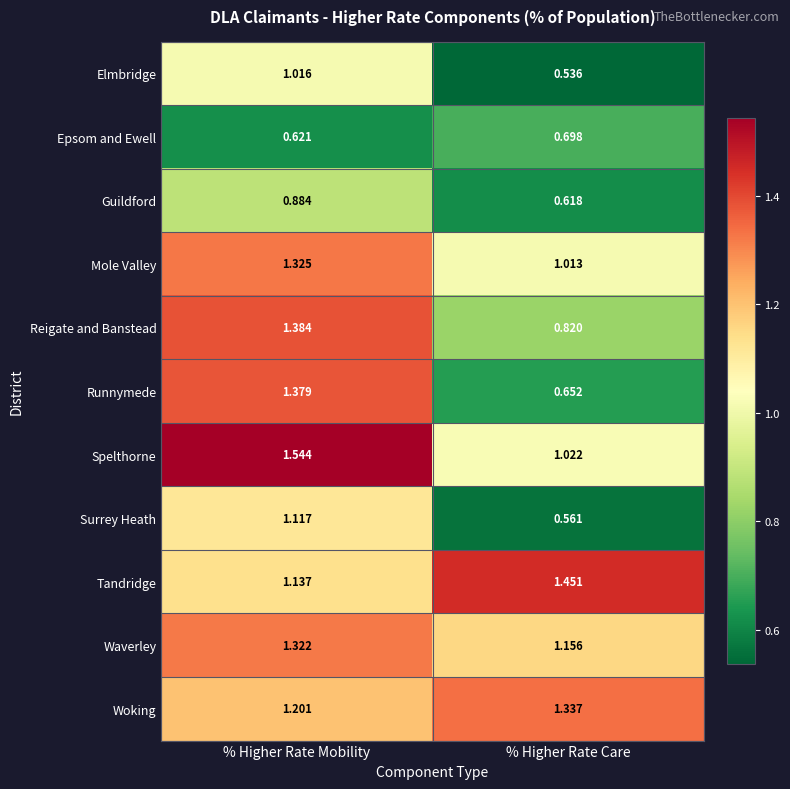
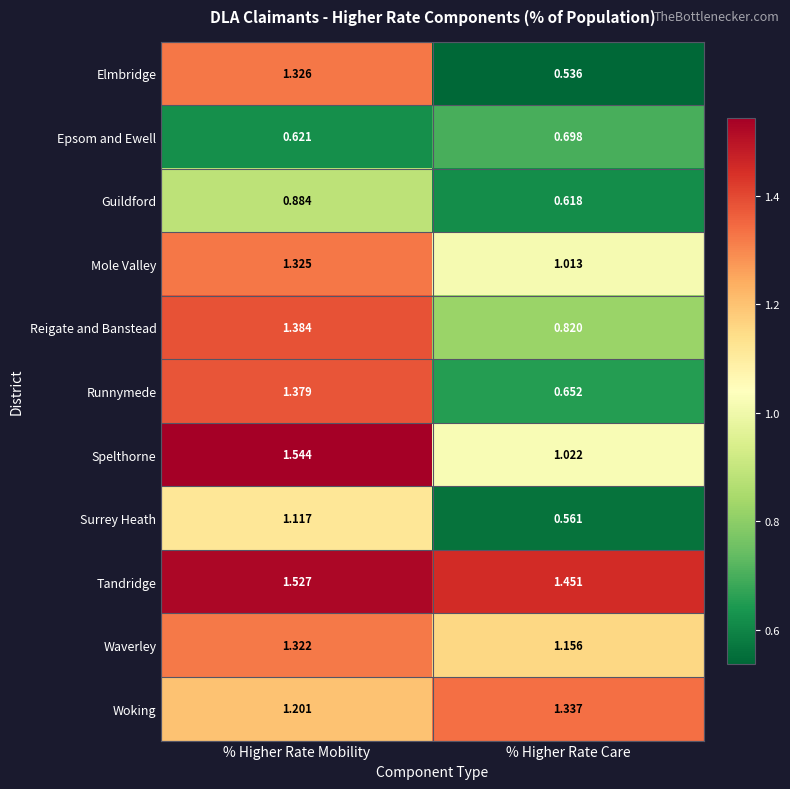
Elmbridge, % Higher Rate Mobility: 1.016 -> 1.326
Tandridge, % Higher Rate Mobility: 1.137 -> 1.527
